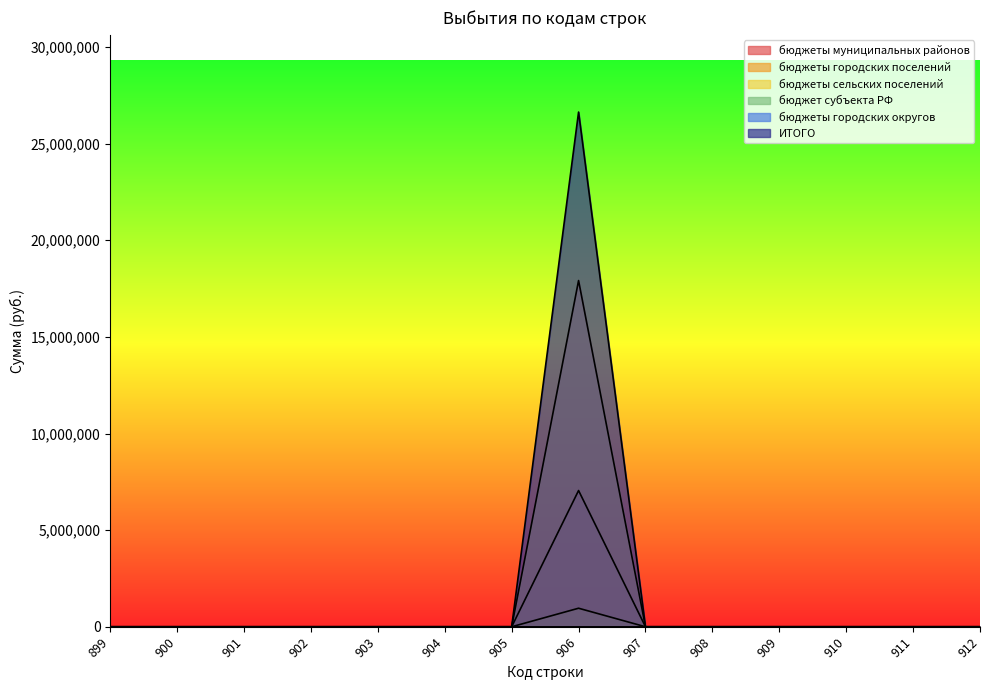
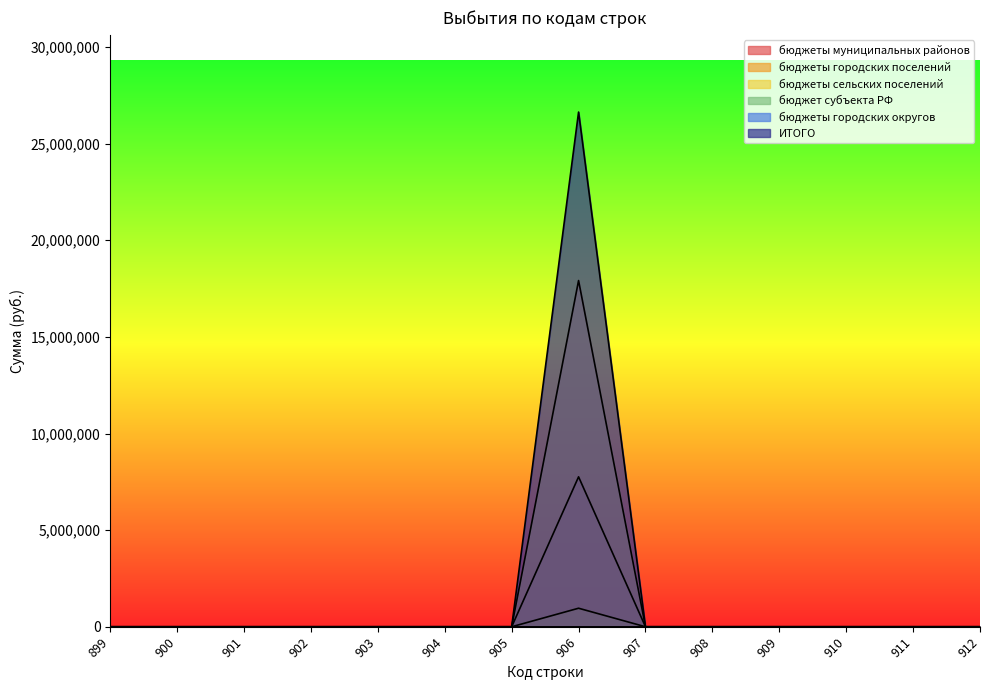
бюджеты муниципальных районов, 906: 7,000,000 -> 7,800,000
